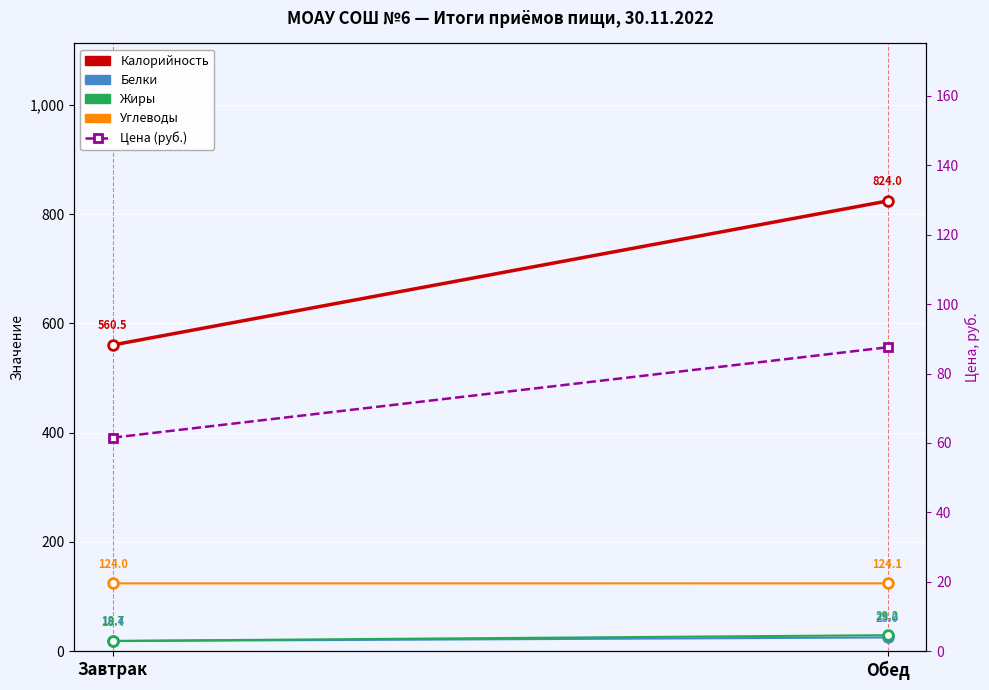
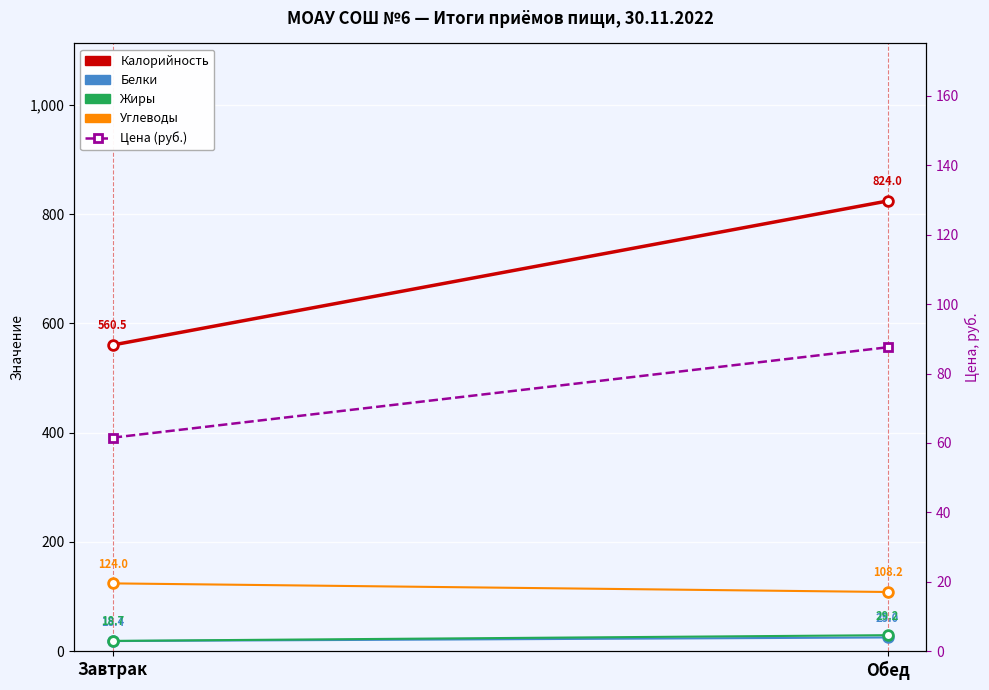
Углеводы, Обед: 124.1 -> 108.2
